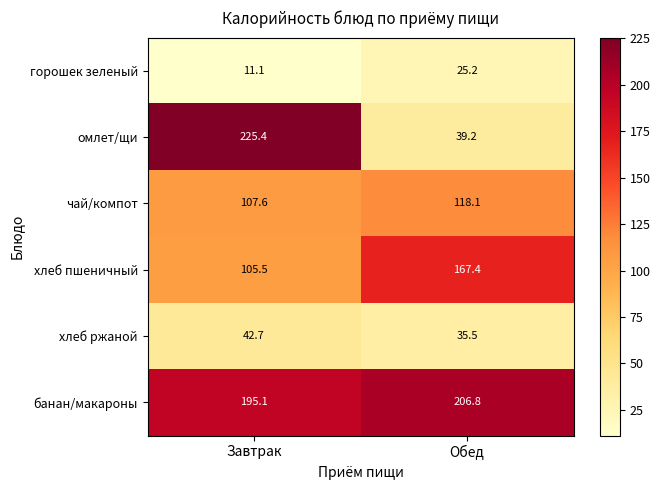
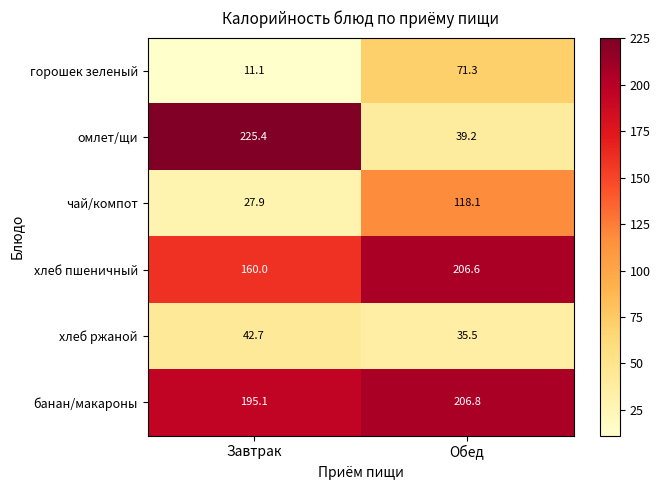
горошек зеленый, Обед: 25.2 -> 71.3
чай/компот, Завтрак: 107.6 -> 27.9
хлеб пшеничный, Завтрак: 105.5 -> 160.0
хлеб пшеничный, Обед: 167.4 -> 206.6
